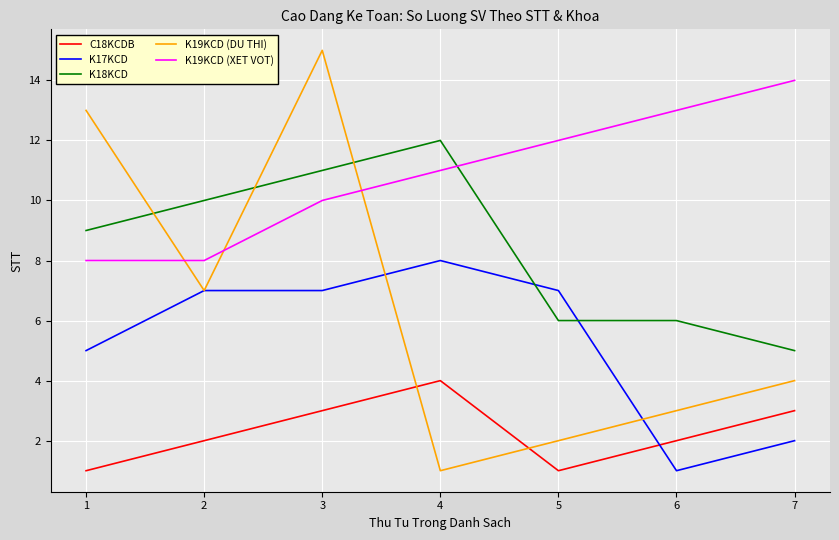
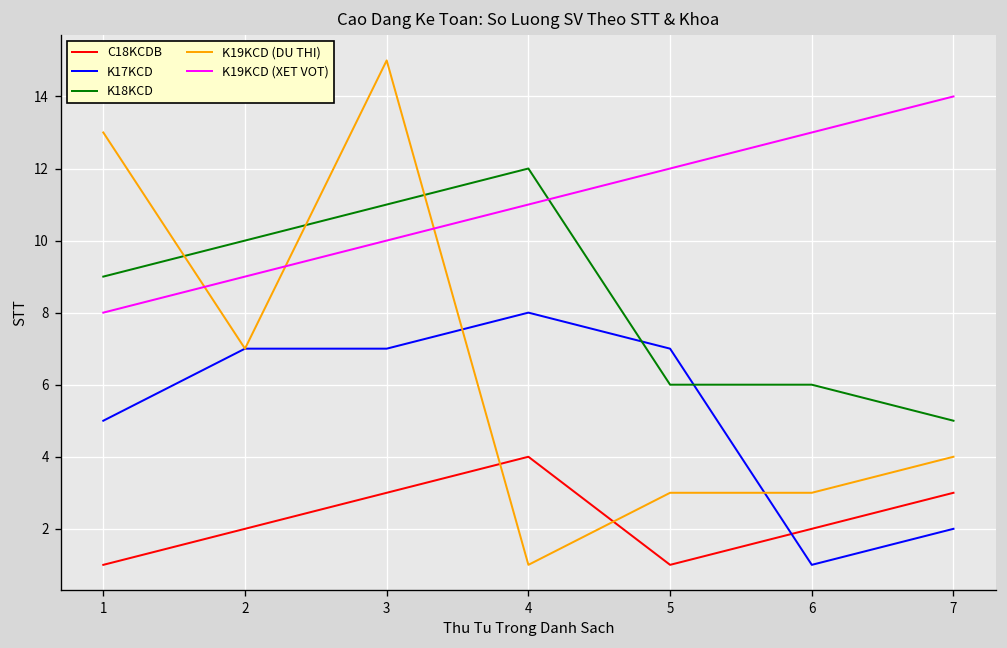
K19KCD (XET VOT), 2: 8 -> 9
K19KCD (DU THI), 5: 2 -> 3
